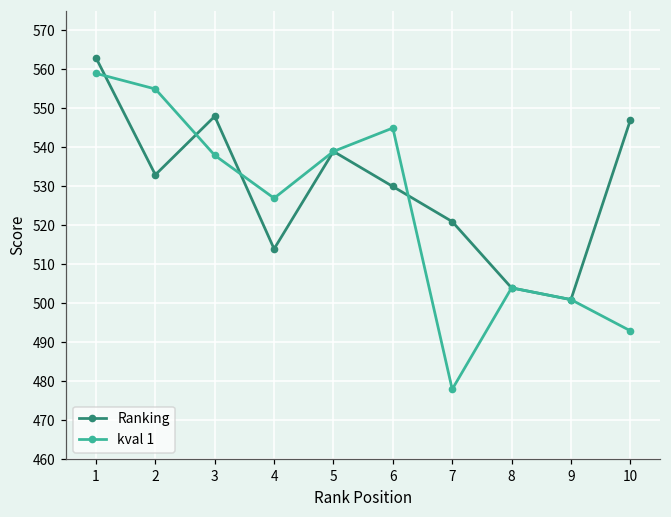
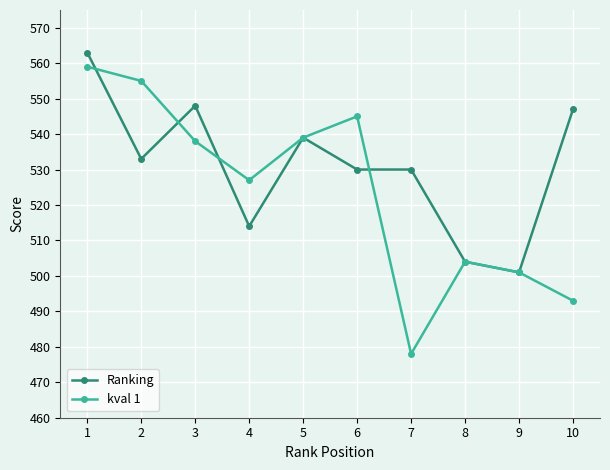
Ranking, 7: 521 -> 530
